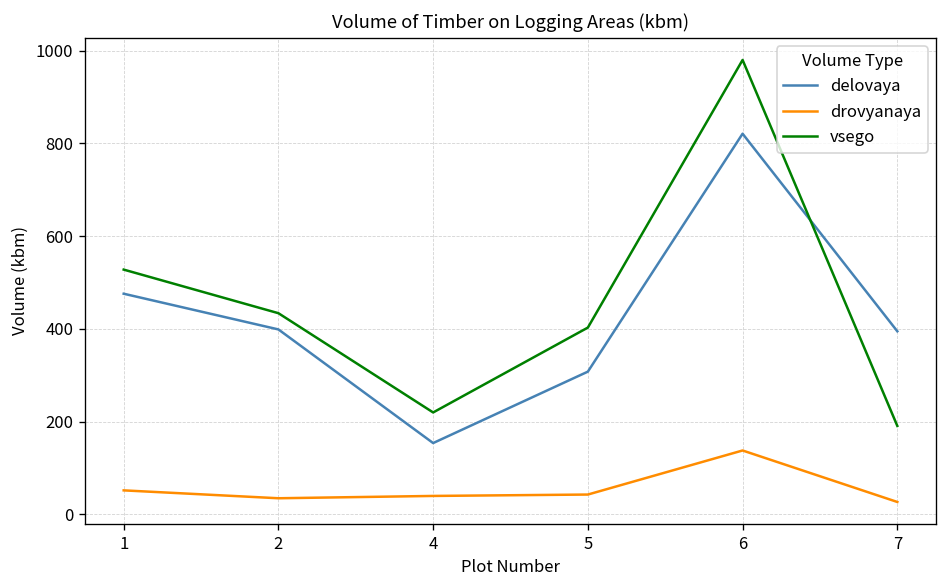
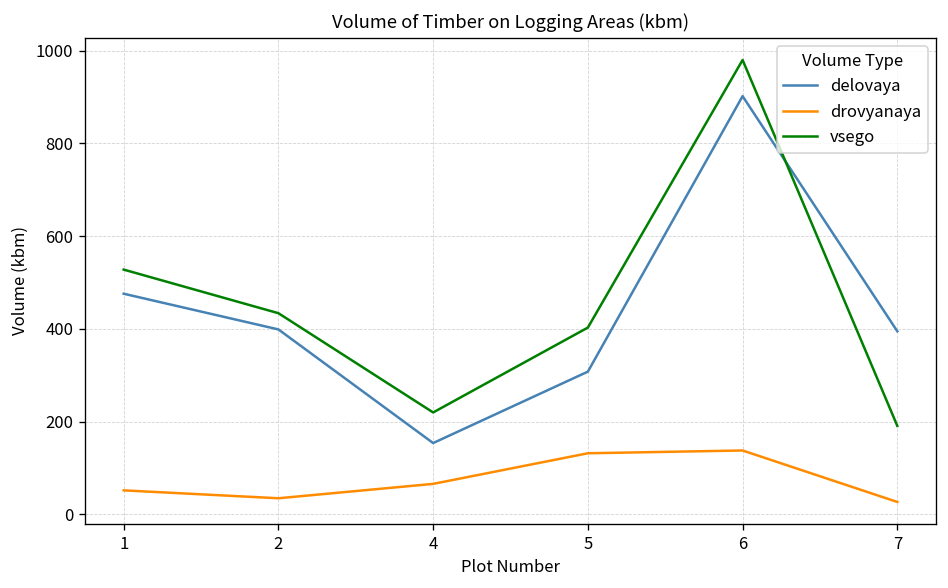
drovyanaya, 4: 40 -> 70
drovyanaya, 5: 40 -> 130
delovaya, 6: 820 -> 900
